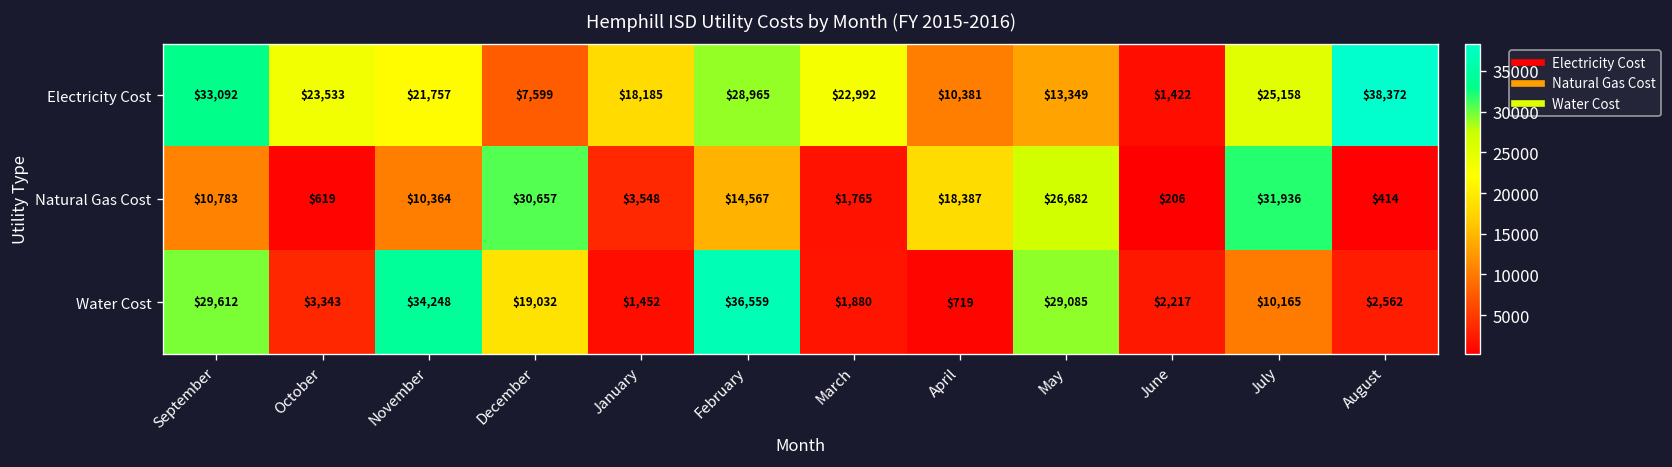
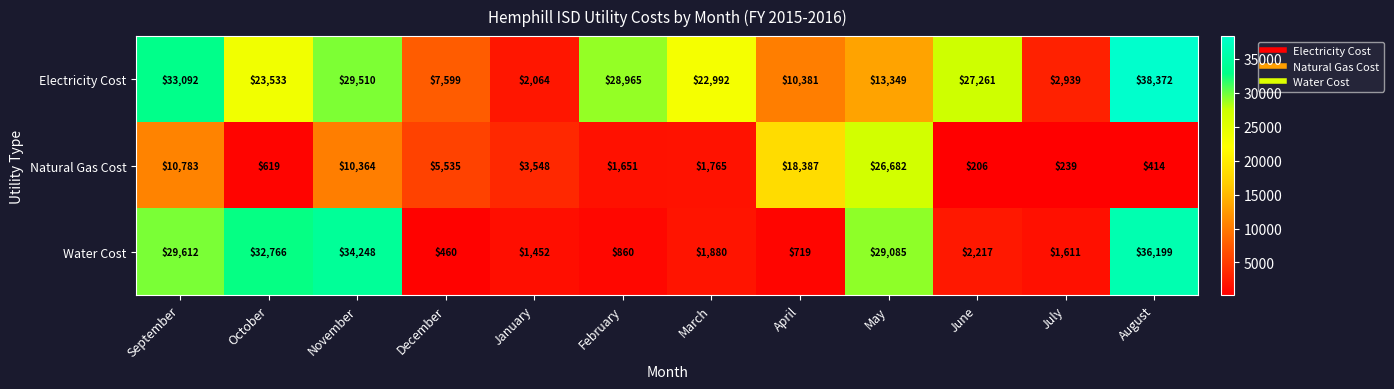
Electricity Cost, November: $21,757 -> $29,510
Electricity Cost, January: $18,185 -> $2,064
Electricity Cost, June: $1,422 -> $27,261
Electricity Cost, July: $25,158 -> $2,939
Natural Gas Cost, December: $30,657 -> $5,535
Natural Gas Cost, February: $14,567 -> $1,651
Natural Gas Cost, July: $31,936 -> $239
Water Cost, October: $3,343 -> $32,766
Water Cost, December: $19,032 -> $460
Water Cost, February: $36,559 -> $860
Water Cost, July: $10,165 -> $1,611
Water Cost, August: $2,562 -> $36,199
